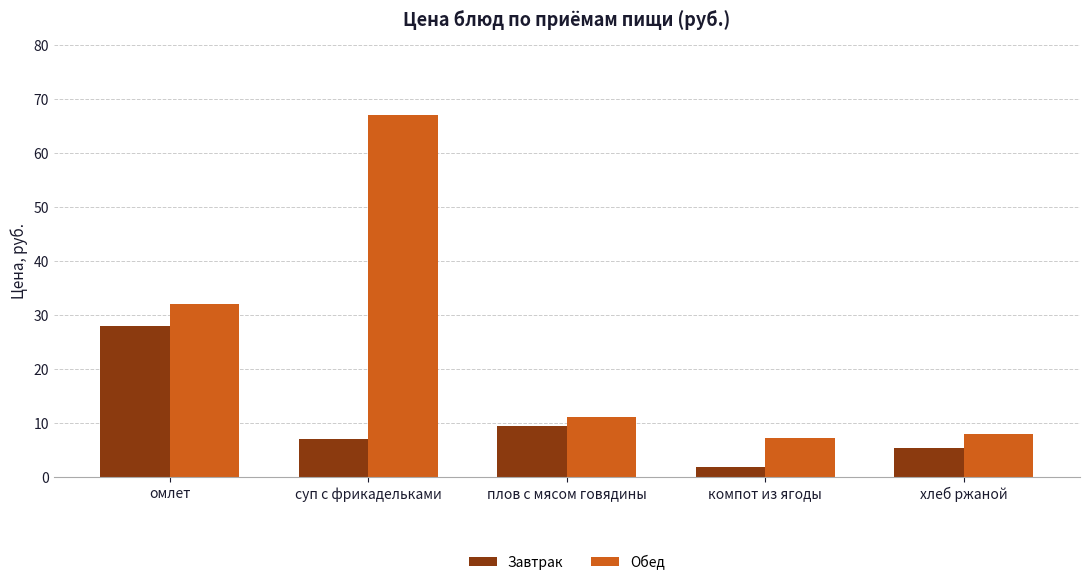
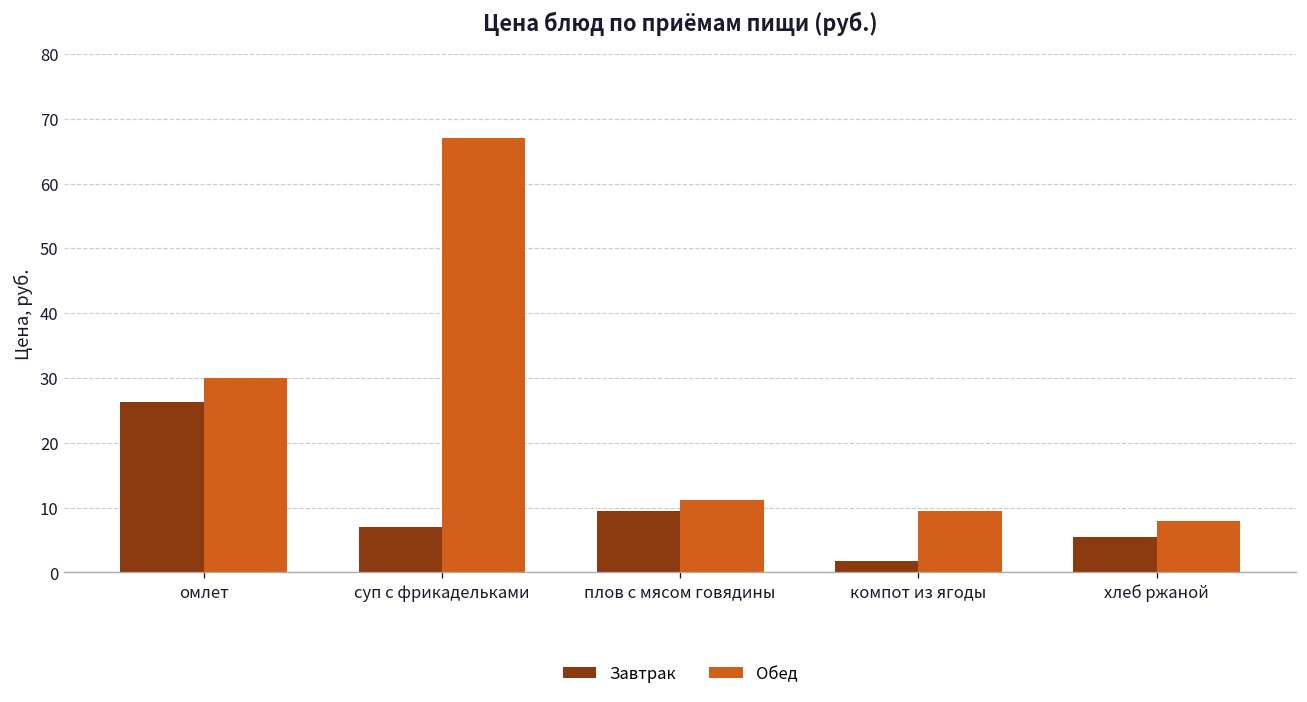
Завтрак, омлет: 28 -> 26
Обед, омлет: 32 -> 30
Обед, компот из ягоды: 7 -> 10
